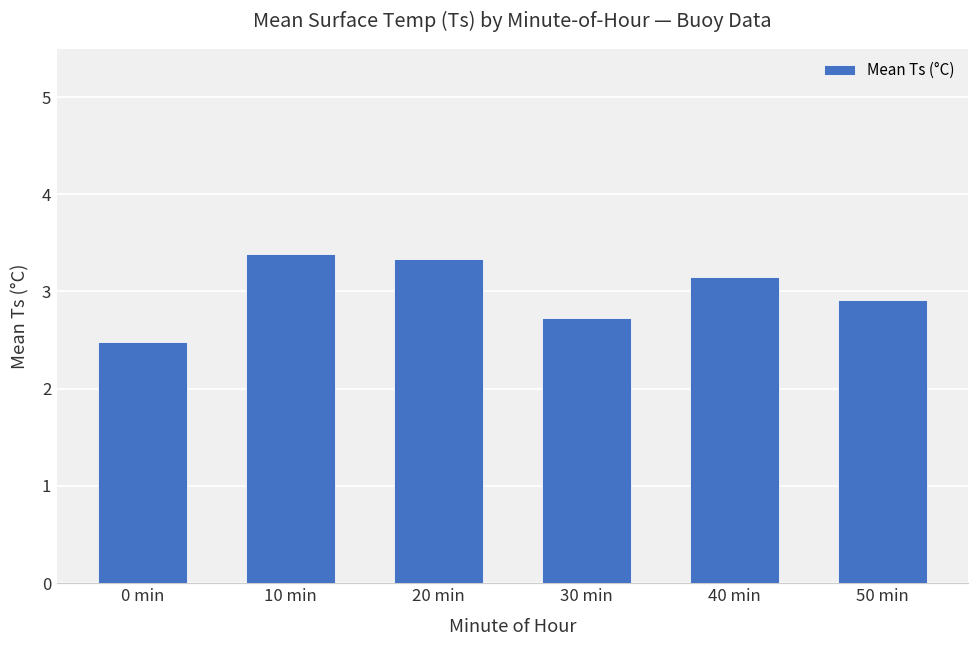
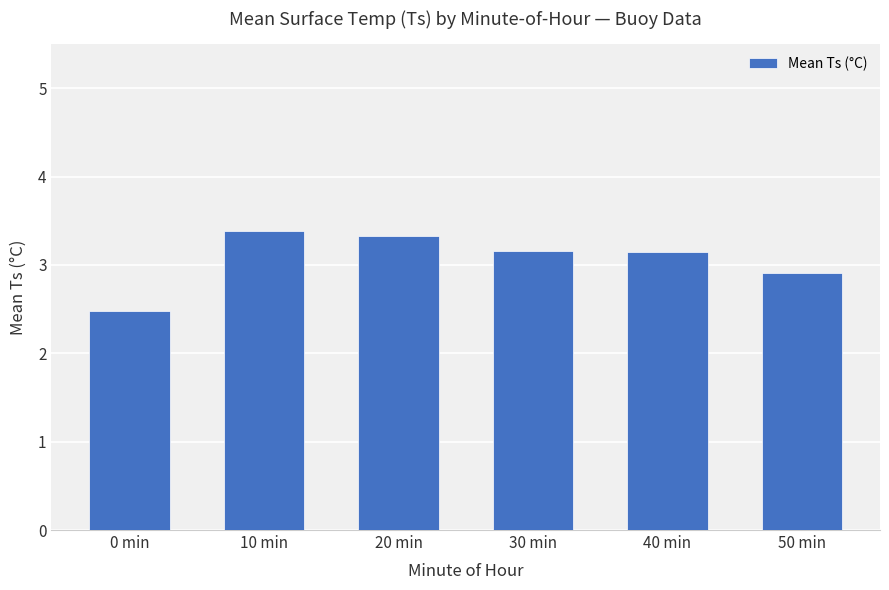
30 min: 2.7 -> 3.2
